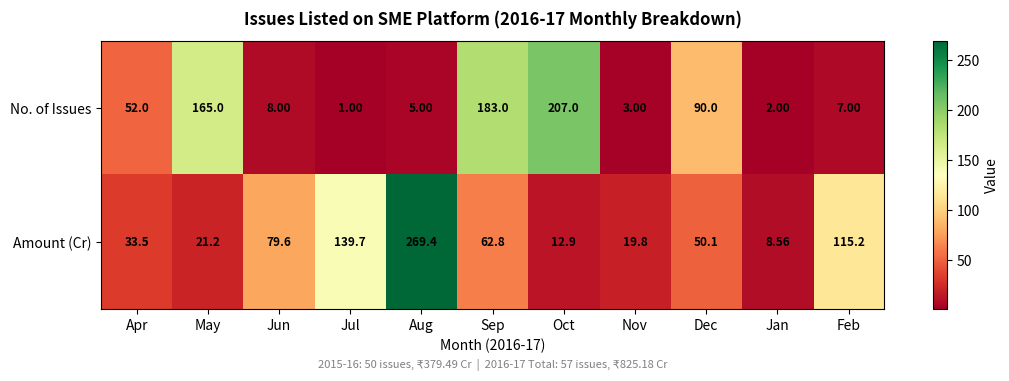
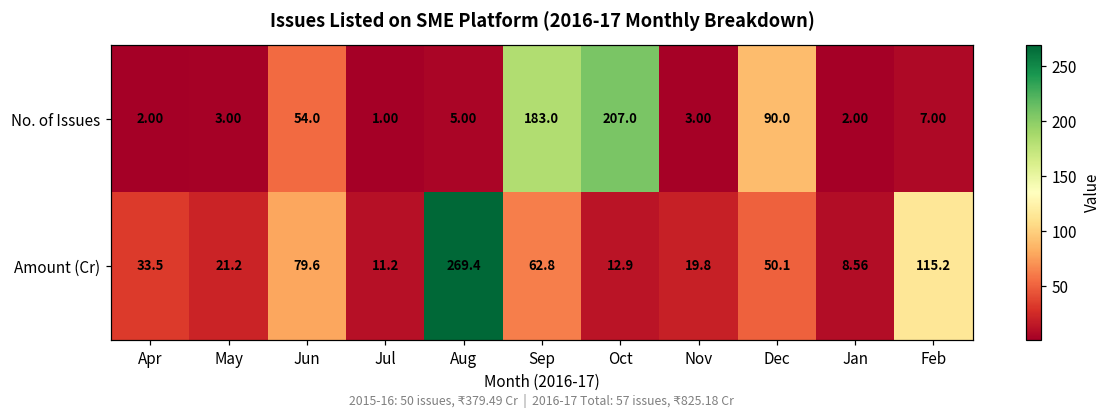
No. of Issues, Apr: 52.0 -> 2.00
No. of Issues, May: 165.0 -> 3.00
No. of Issues, Jun: 8.00 -> 54.0
Amount (Cr), Jul: 139.7 -> 11.2
